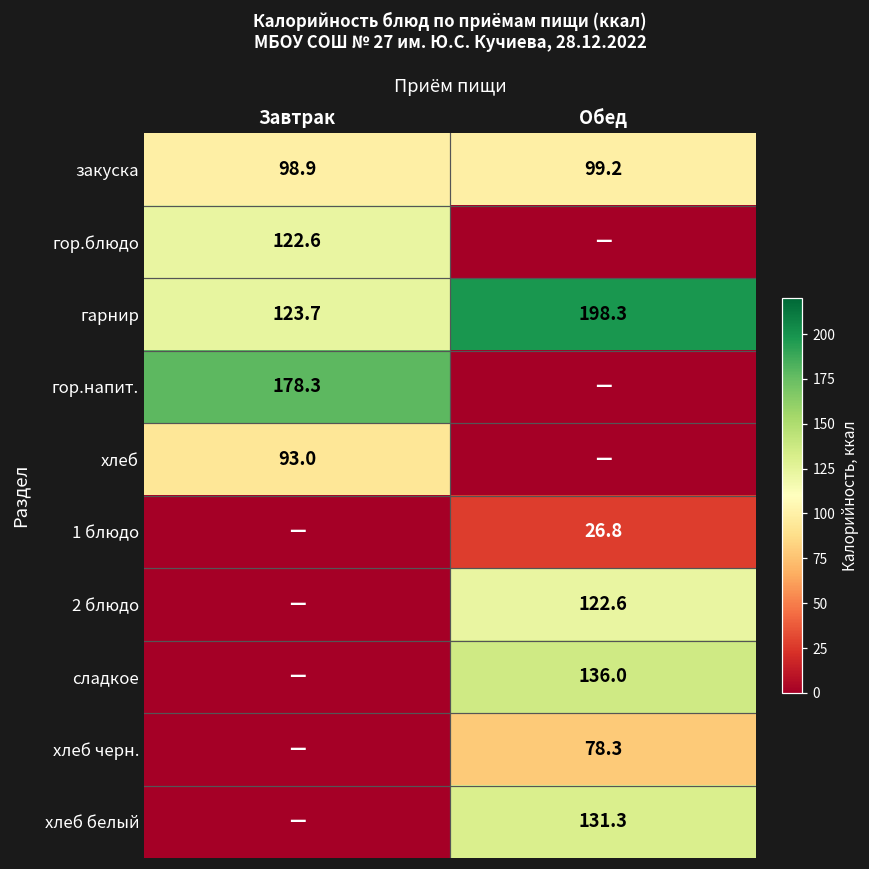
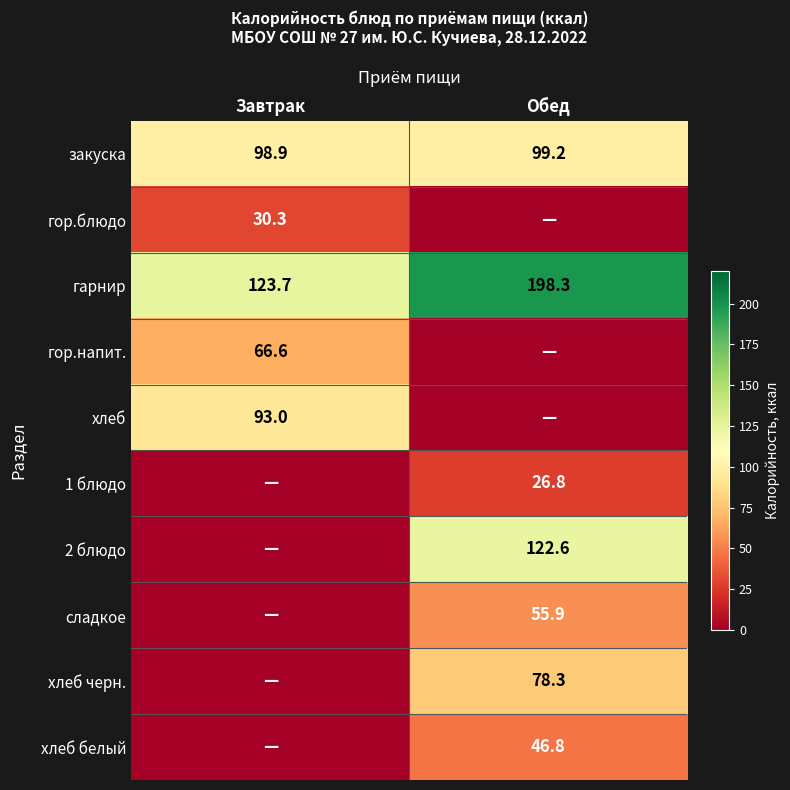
гор.блюдо, Завтрак: 122.6 -> 30.3
гор.напит., Завтрак: 178.3 -> 66.6
сладкое, Обед: 136.0 -> 55.9
хлеб белый, Обед: 131.3 -> 46.8
